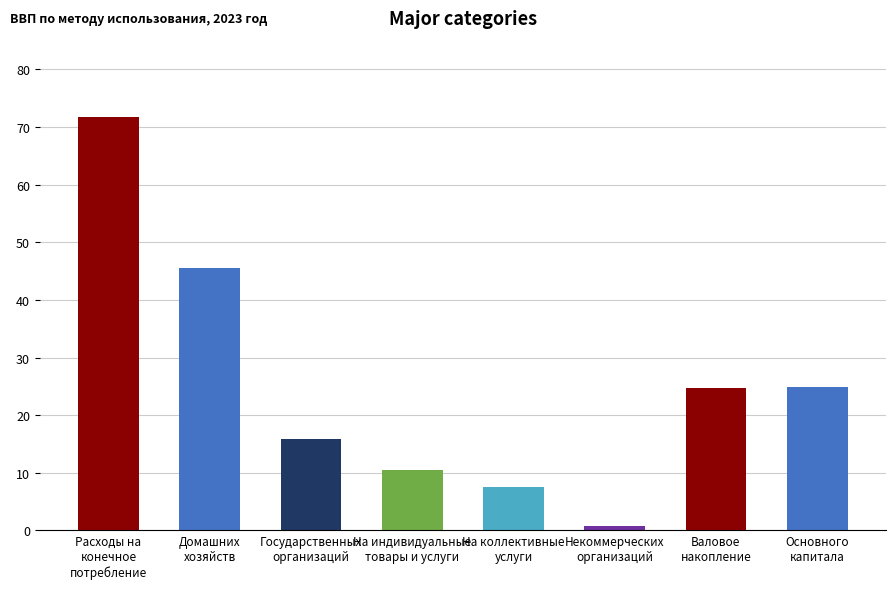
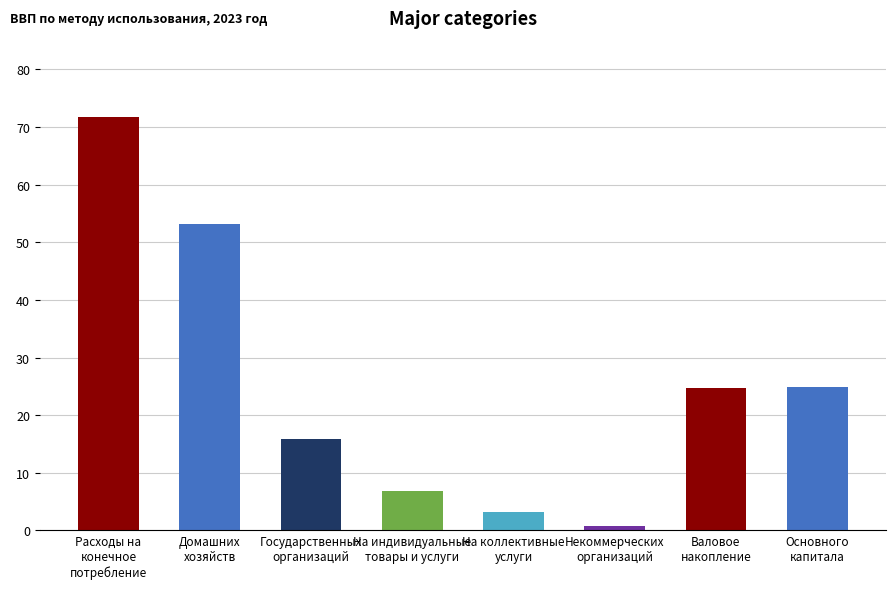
Домашних хозяйств: 46 -> 53
На индивидуальные товары и услуги: 10 -> 7
На коллективные услуги: 8 -> 3
